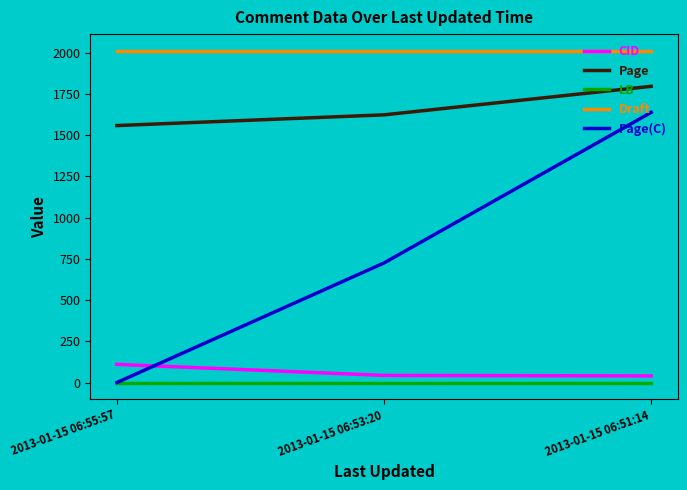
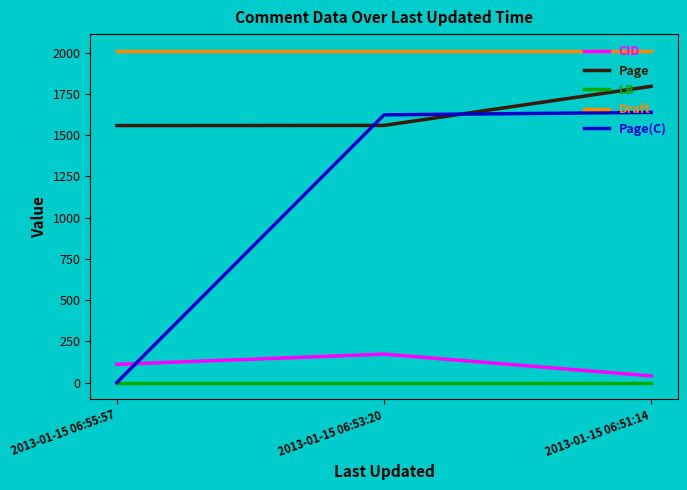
CID, 2013-01-15 06:53:20: 40 -> 170
Page, 2013-01-15 06:53:20: 1620 -> 1560
Page(C), 2013-01-15 06:53:20: 730 -> 1620
